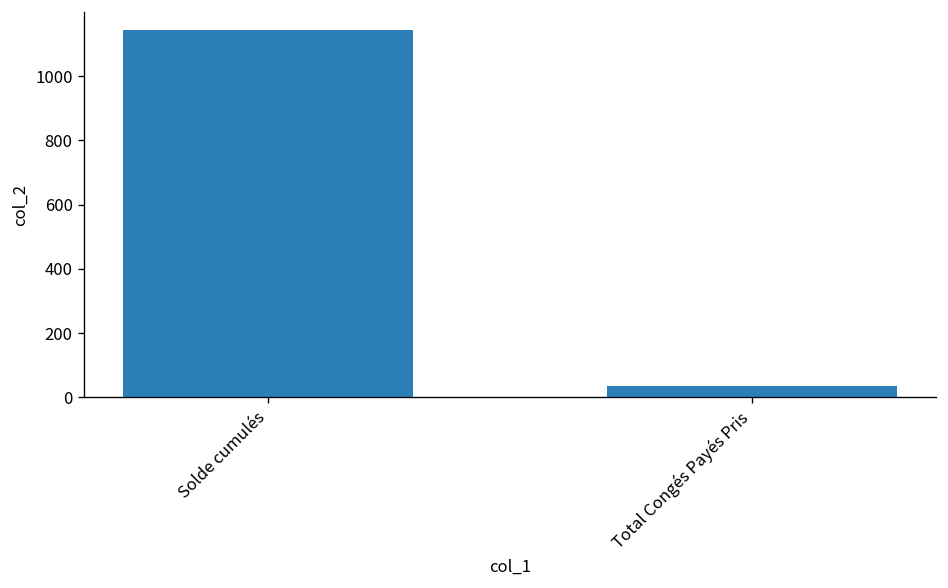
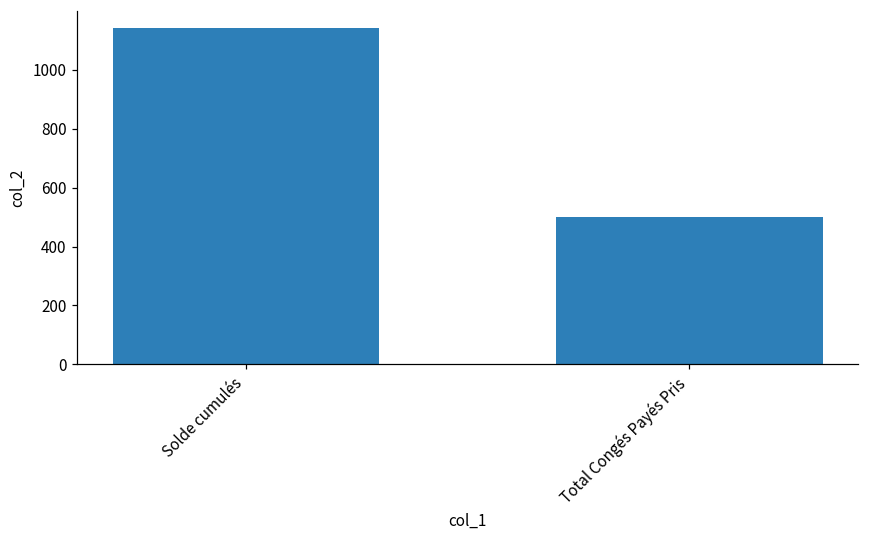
Total Congés Payés Pris: 40 -> 500
